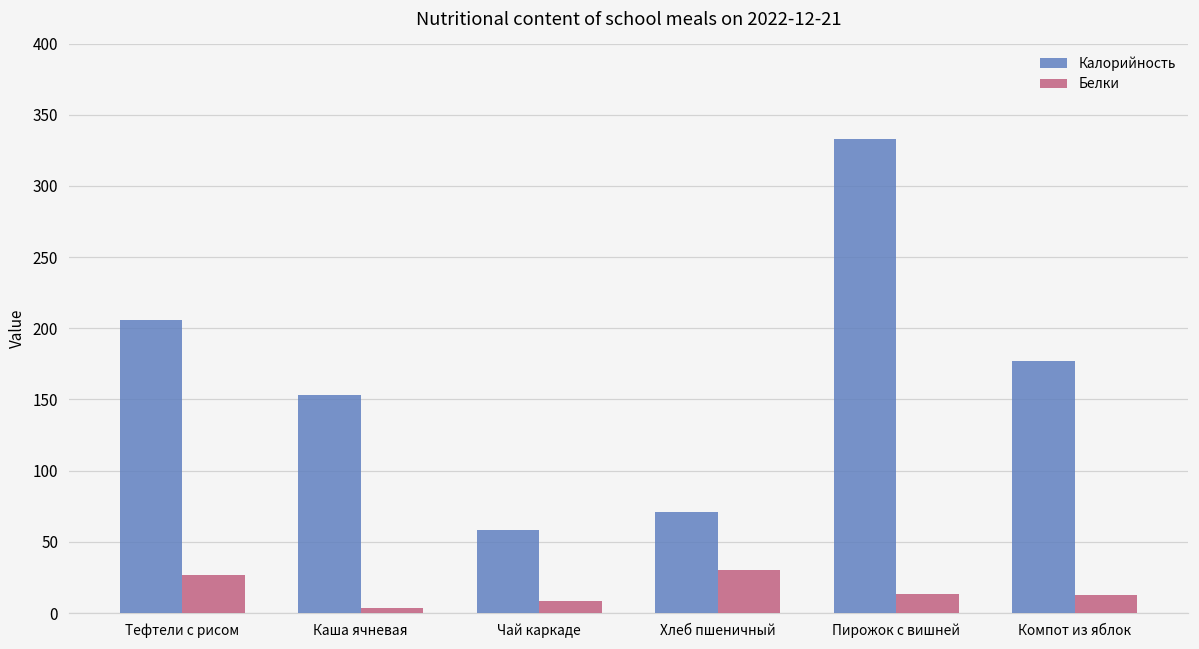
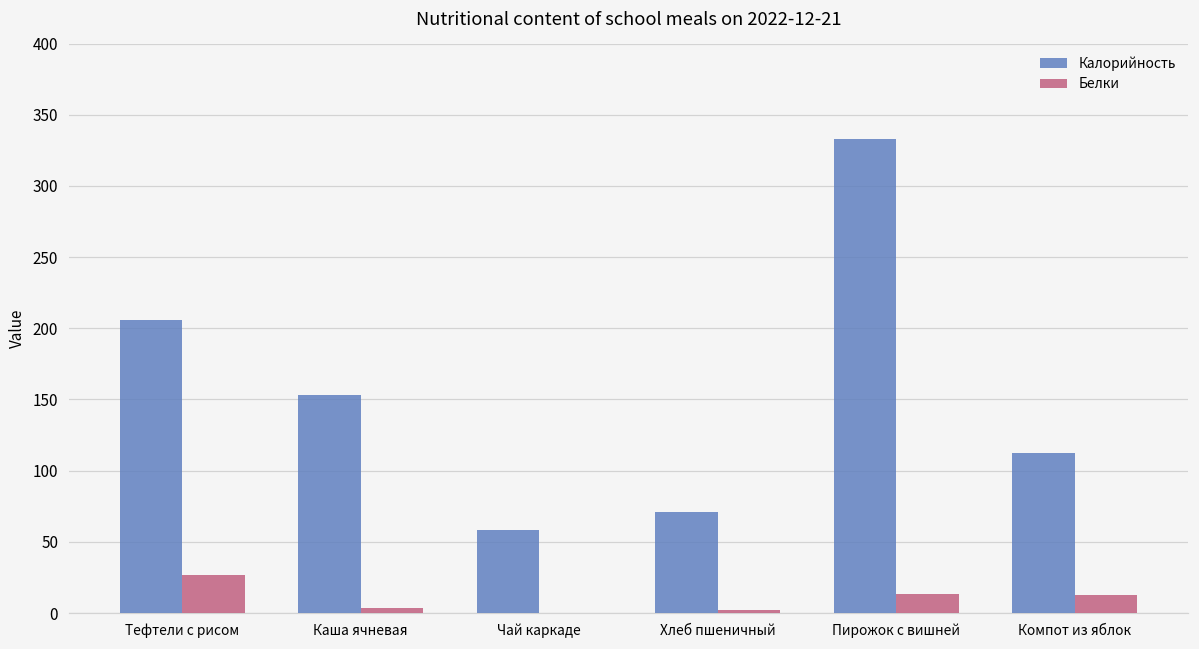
Белки, Чай каркаде: 8 -> 0
Белки, Хлеб пшеничный: 30 -> 2
Калорийность, Компот из яблок: 177 -> 113
